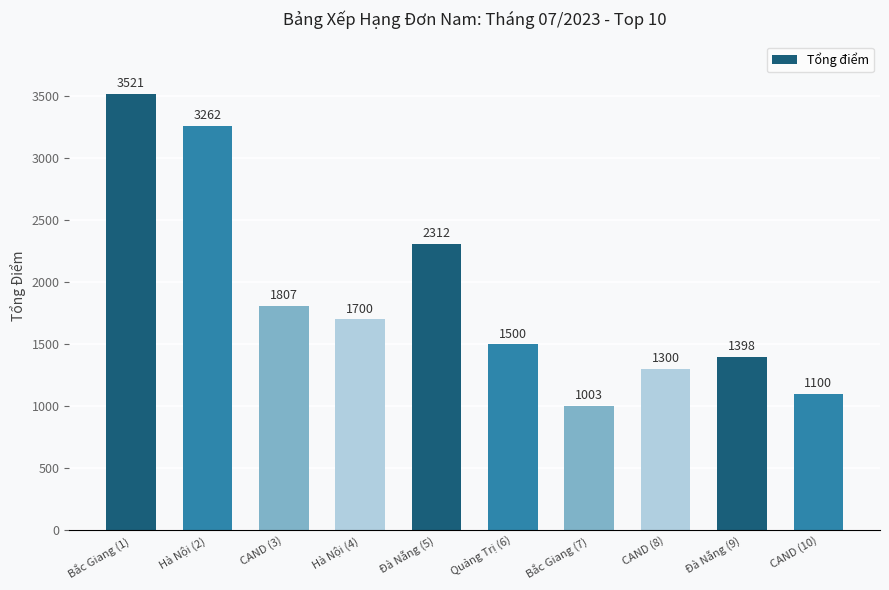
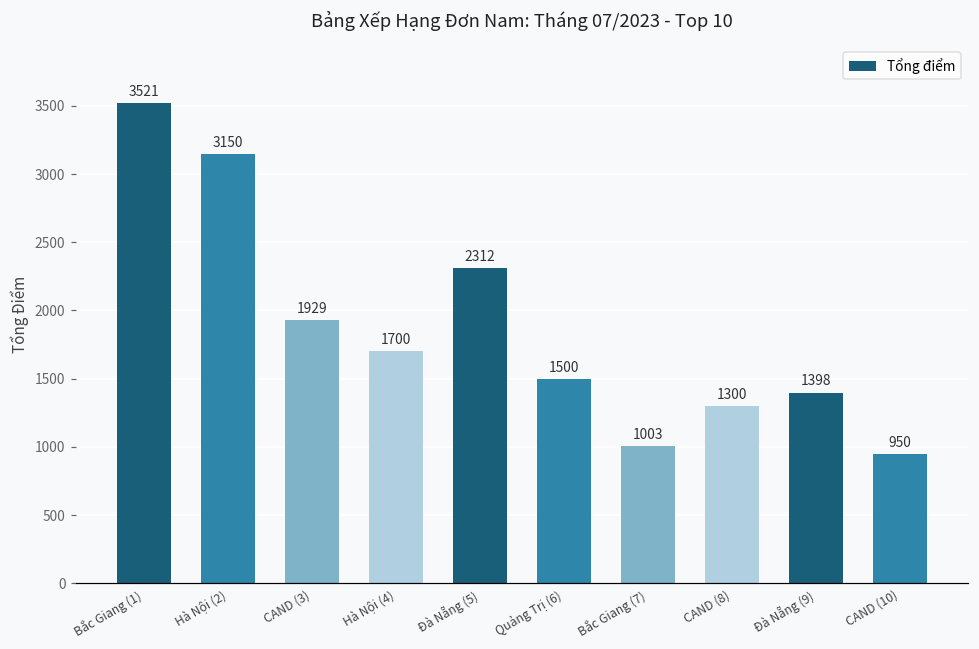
Hà Nội (2): 3262 -> 3150
CAND (3): 1807 -> 1929
CAND (10): 1100 -> 950
